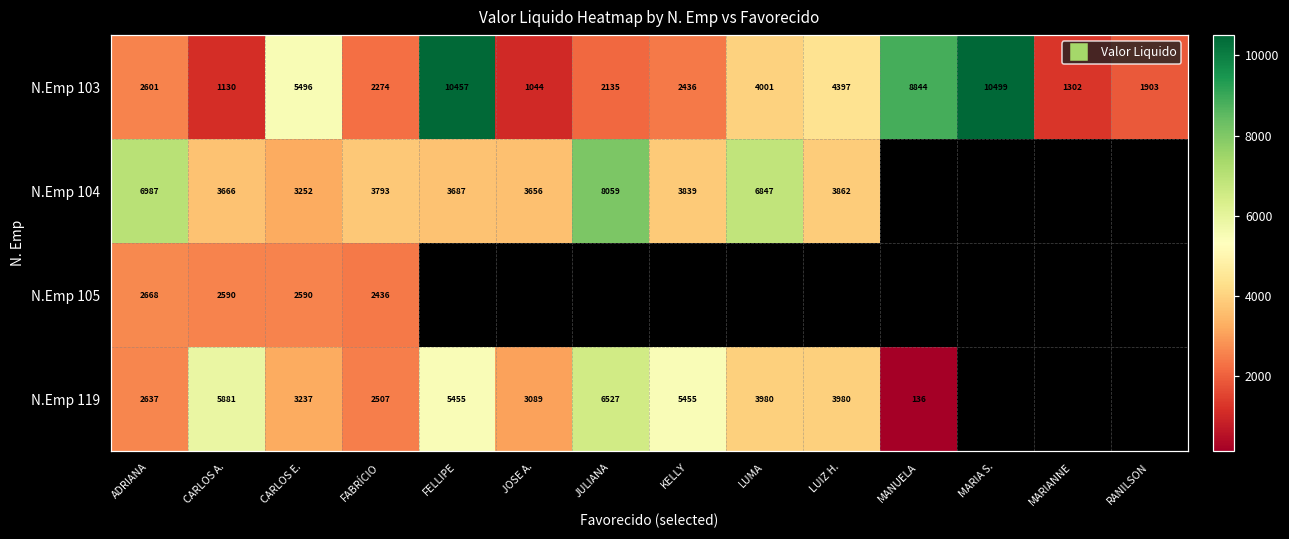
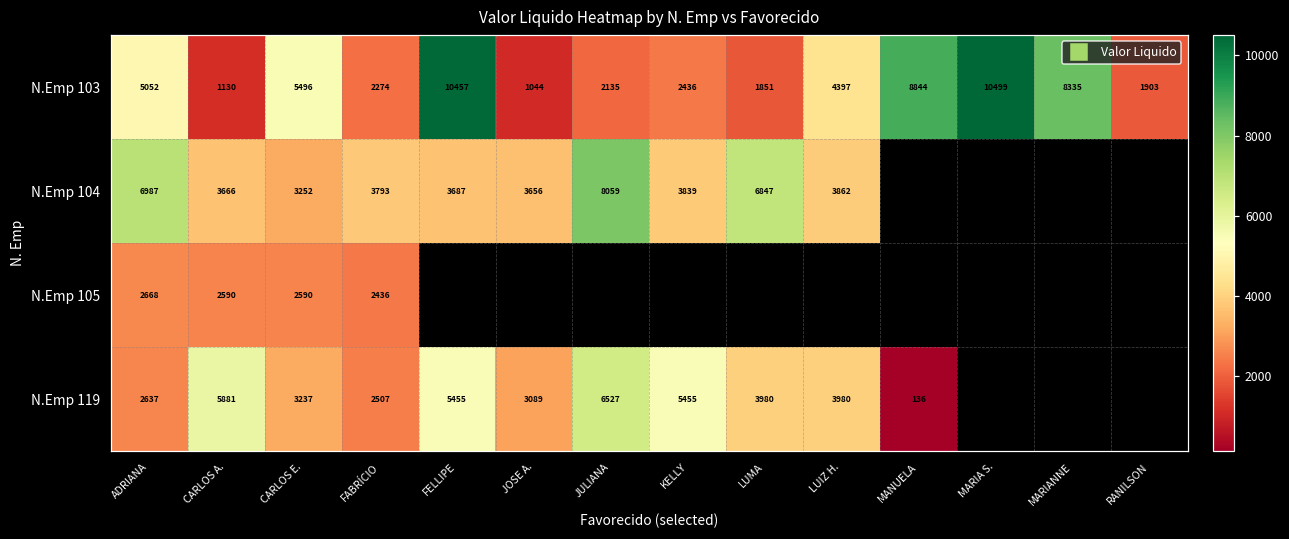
N.Emp 103, ADRIANA: 2601 -> 5052
N.Emp 103, LUMA: 4001 -> 1851
N.Emp 103, MARIANNE: 1302 -> 8335
